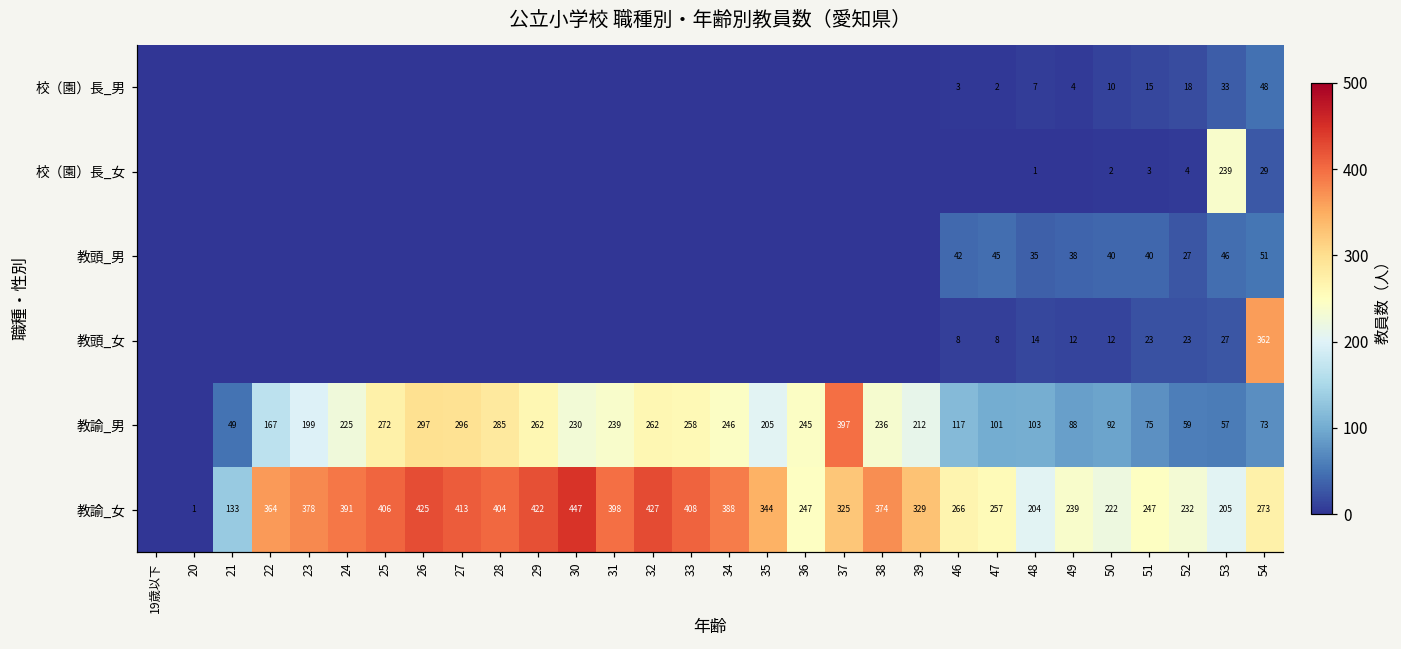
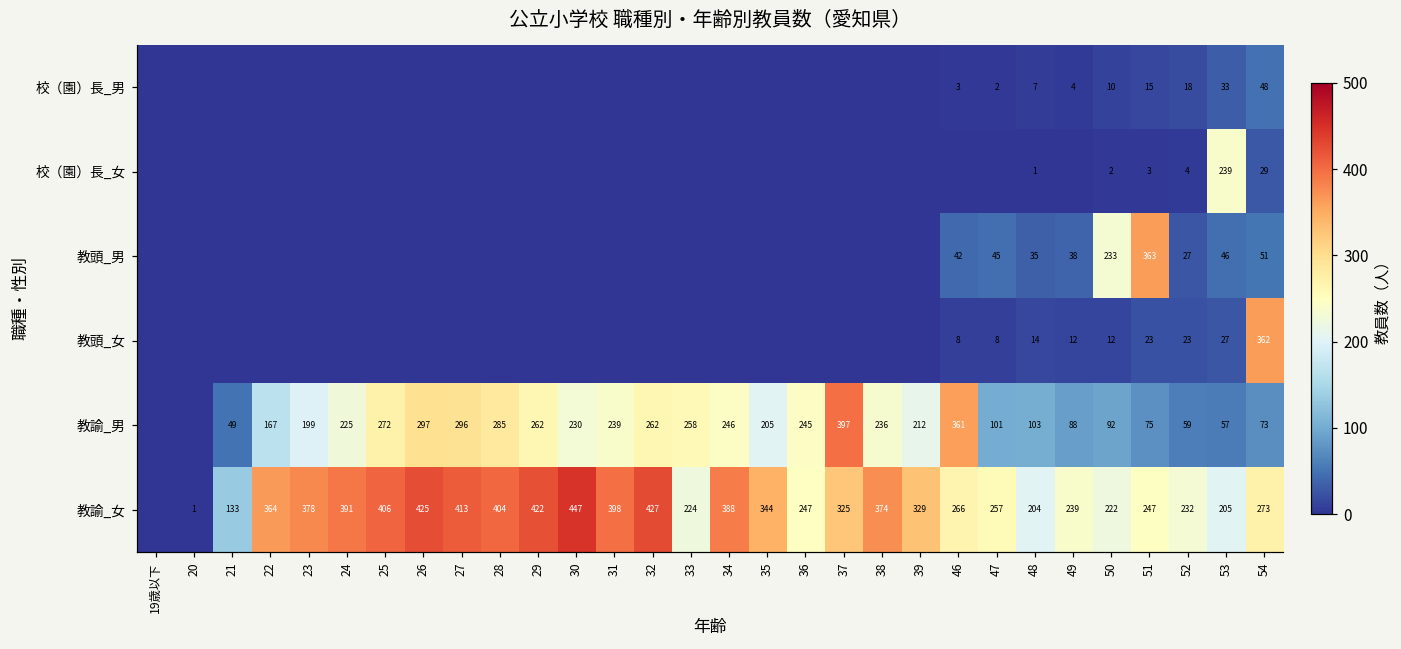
教頭_男, 50: 40 -> 233
教頭_男, 51: 40 -> 363
教諭_男, 46: 117 -> 361
教諭_女, 33: 408 -> 224
